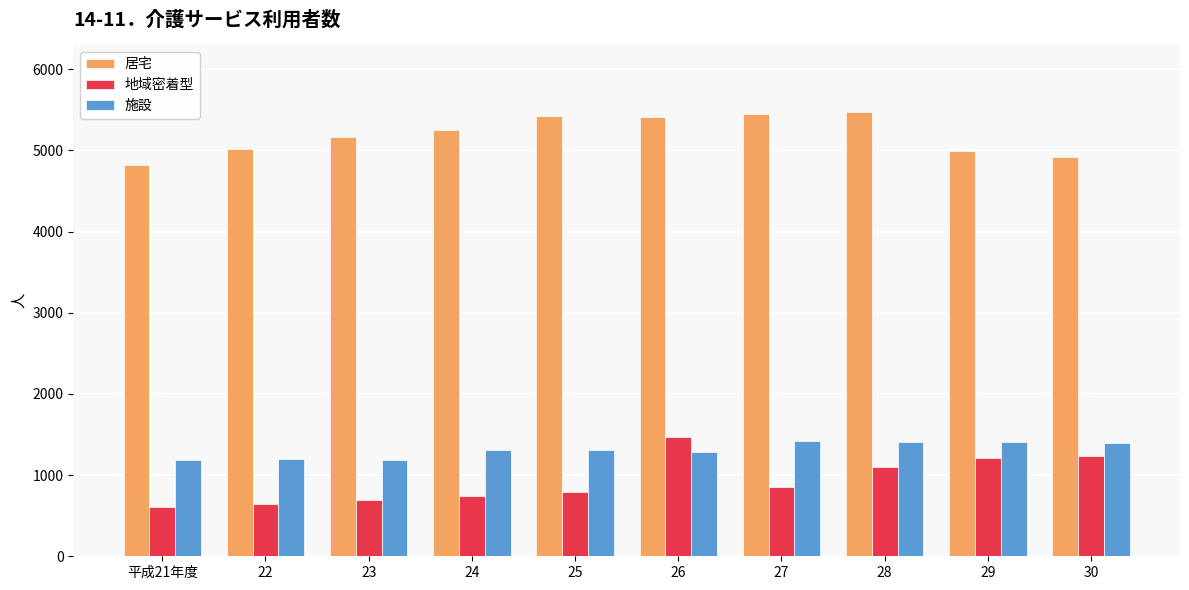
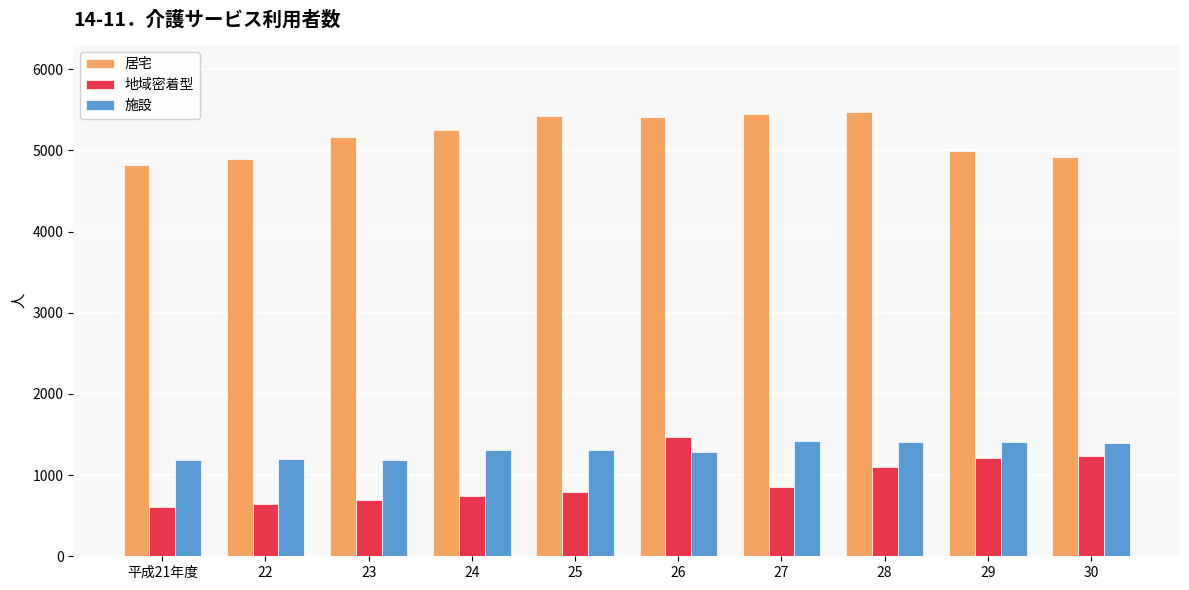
居宅, 22: 5000 -> 4900
